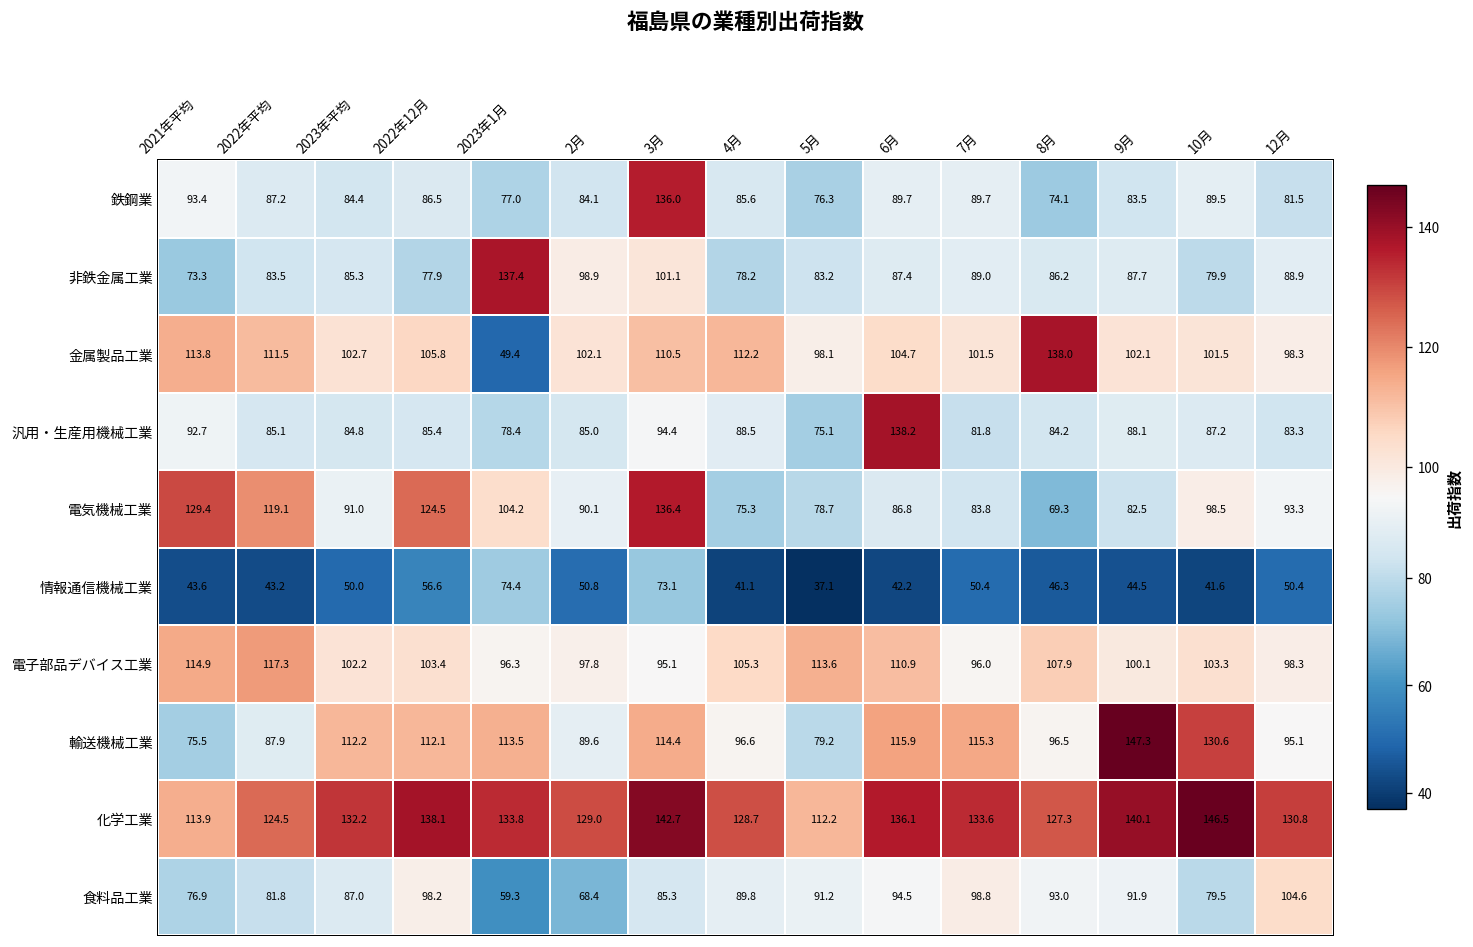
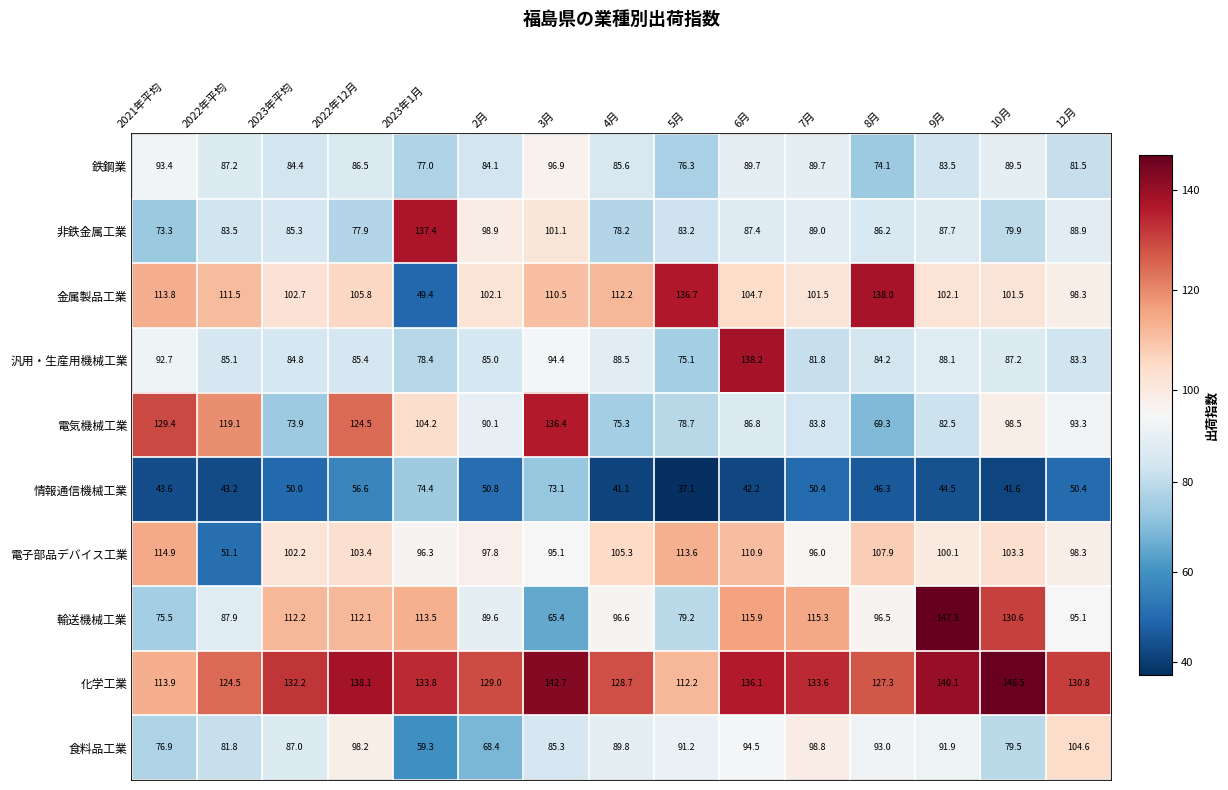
鉄鋼業, 3月: 136.0 -> 96.9
金属製品工業, 5月: 98.1 -> 136.7
電気機械工業, 2023年平均: 91.0 -> 73.9
電子部品デバイス工業, 2022年平均: 117.3 -> 51.1
輸送機械工業, 3月: 114.4 -> 65.4
